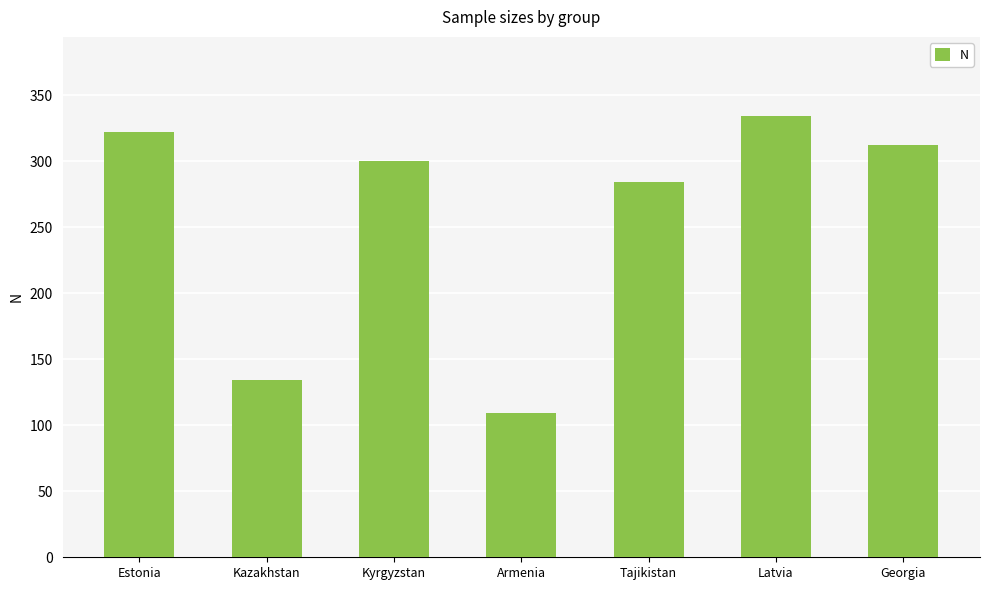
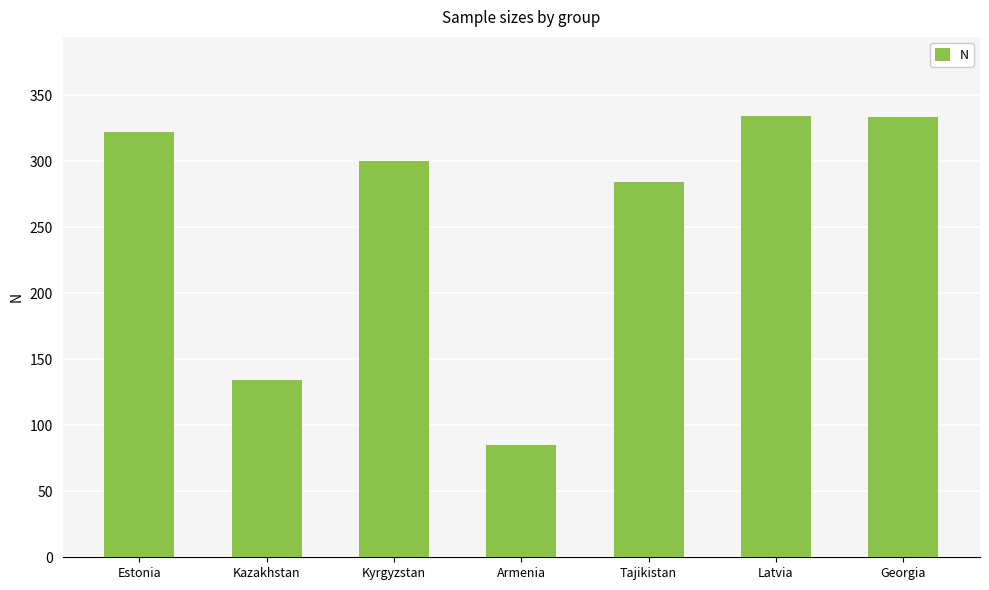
Armenia: 109 -> 85
Georgia: 312 -> 333
